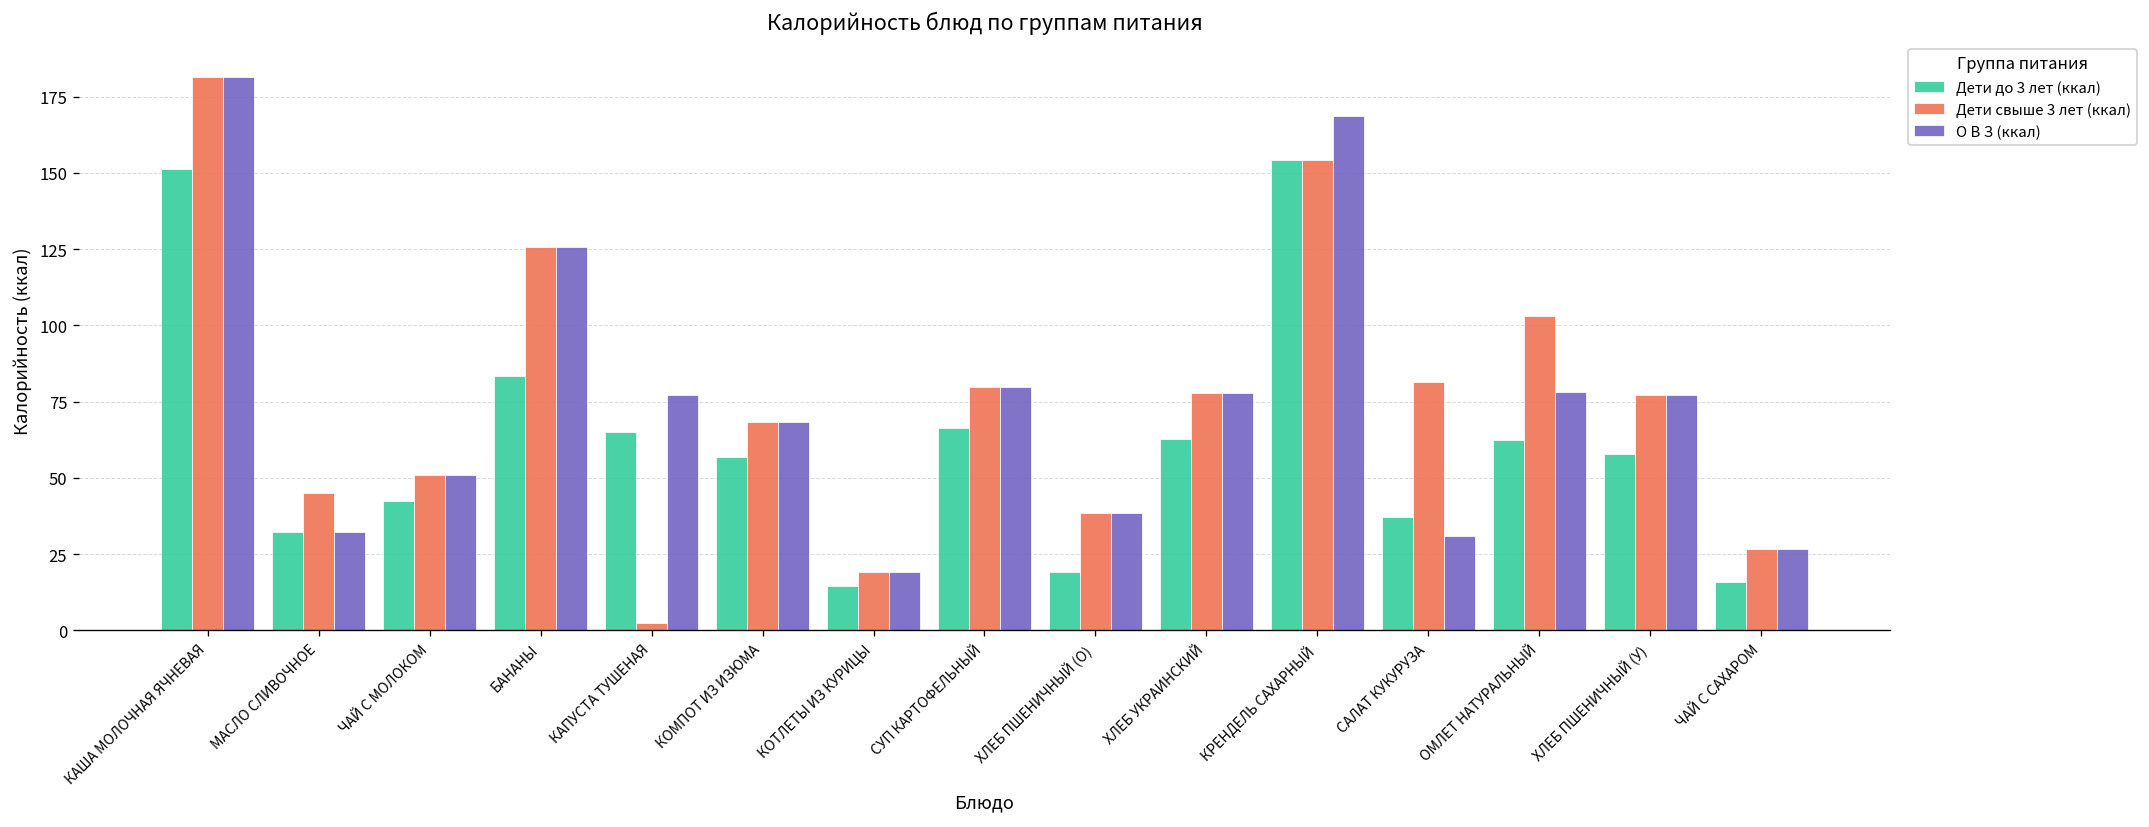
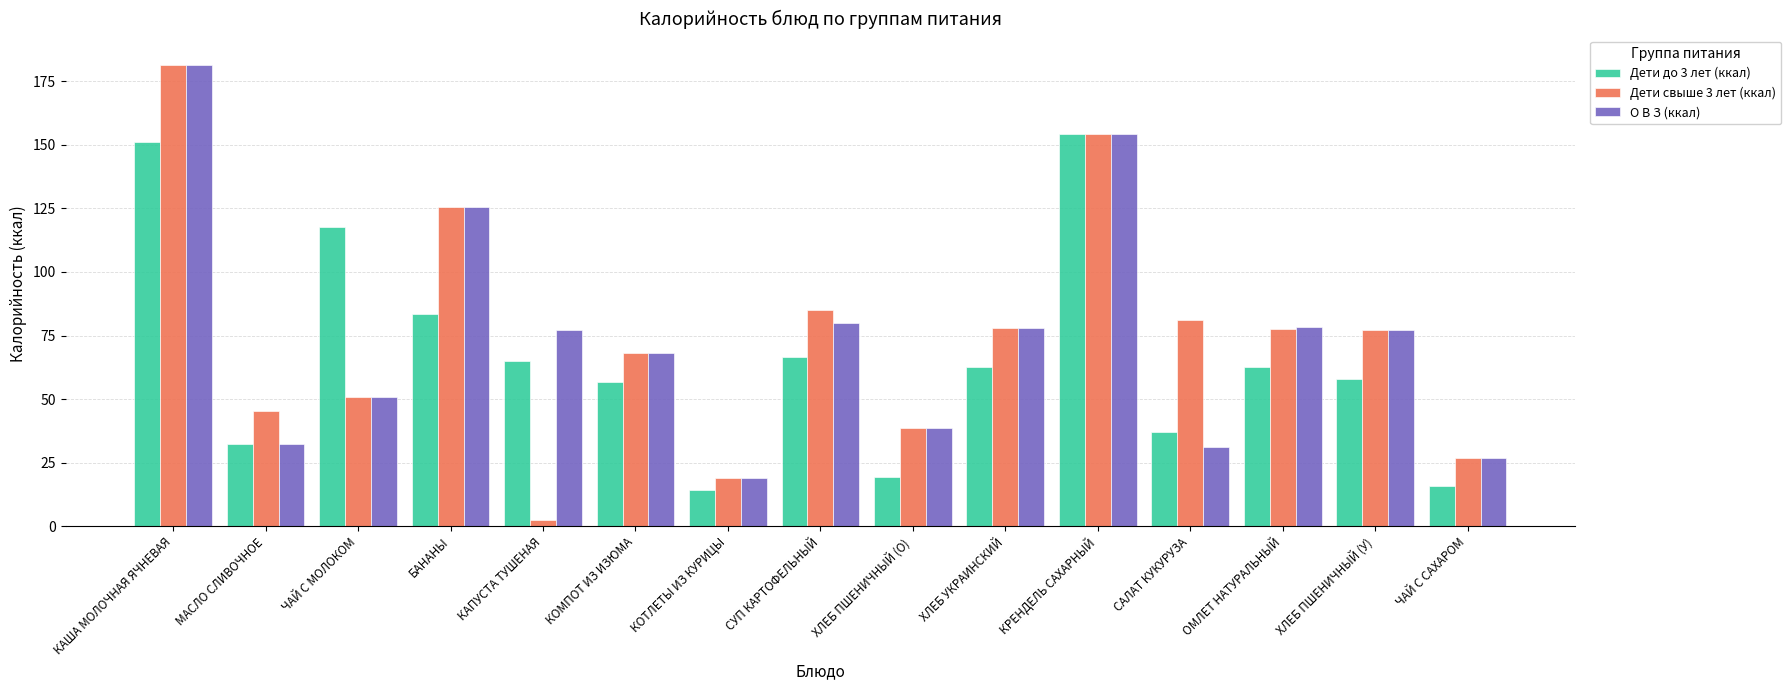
Дети до 3 лет (ккал), ЧАЙ С МОЛОКОМ: 42 -> 118
Дети свыше 3 лет (ккал), СУП КАРТОФЕЛЬНЫЙ: 80 -> 85
О В З (ккал), КРЕНДЕЛЬ САХАРНЫЙ: 169 -> 154
Дети свыше 3 лет (ккал), ОМЛЕТ НАТУРАЛЬНЫЙ: 103 -> 78
